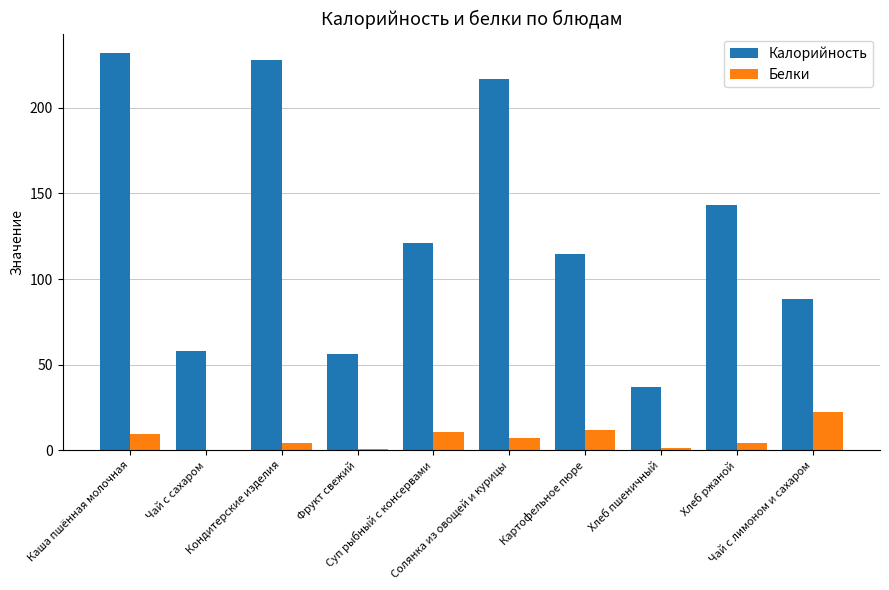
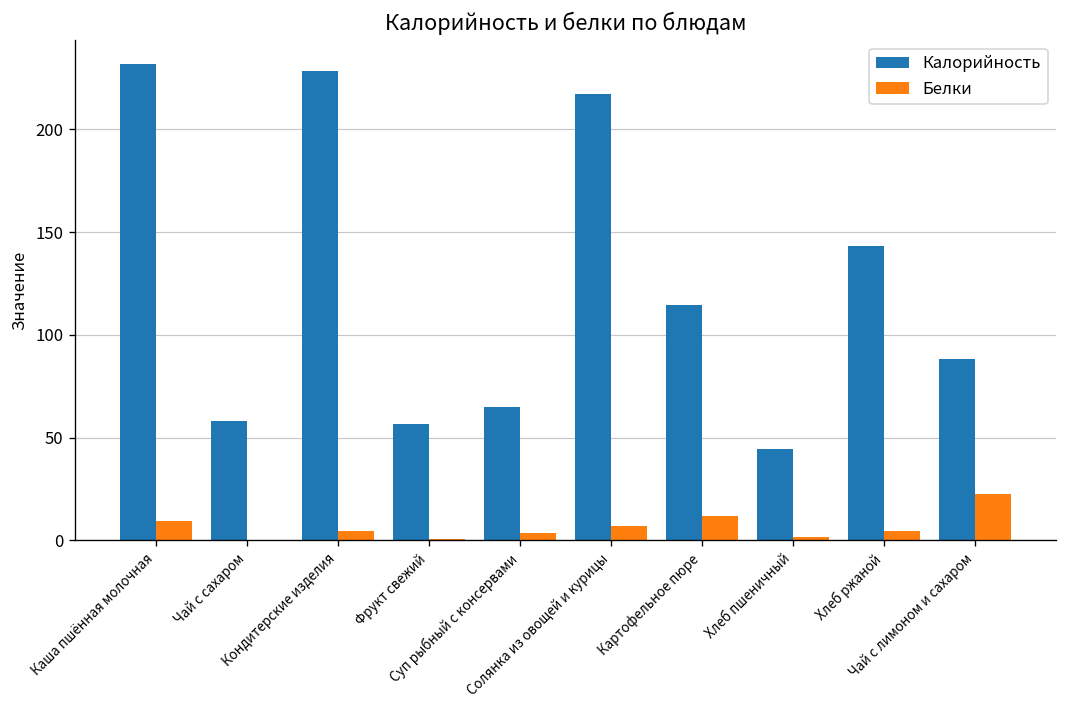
Калорийность, Суп рыбный с консервами: 121 -> 65
Белки, Суп рыбный с консервами: 11 -> 4
Калорийность, Хлеб пшеничный: 37 -> 45
